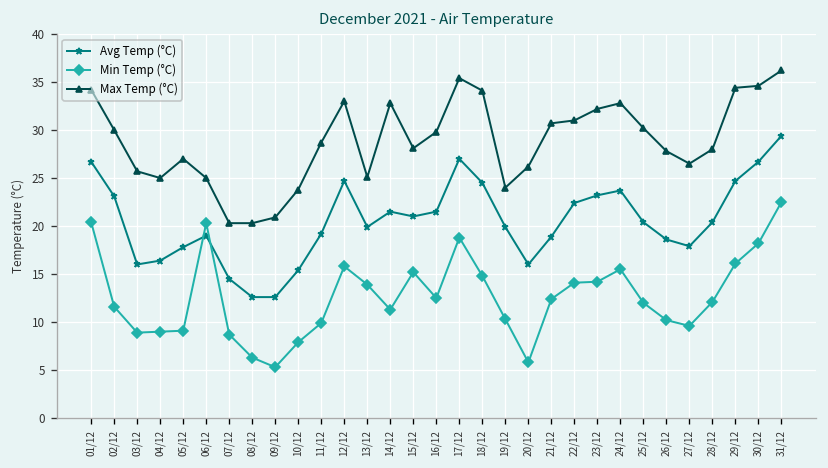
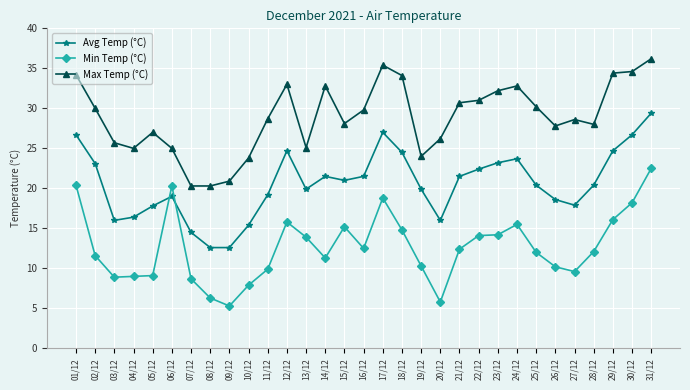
Avg Temp (°C), 21/12: 19 -> 22
Max Temp (°C), 27/12: 27 -> 29
